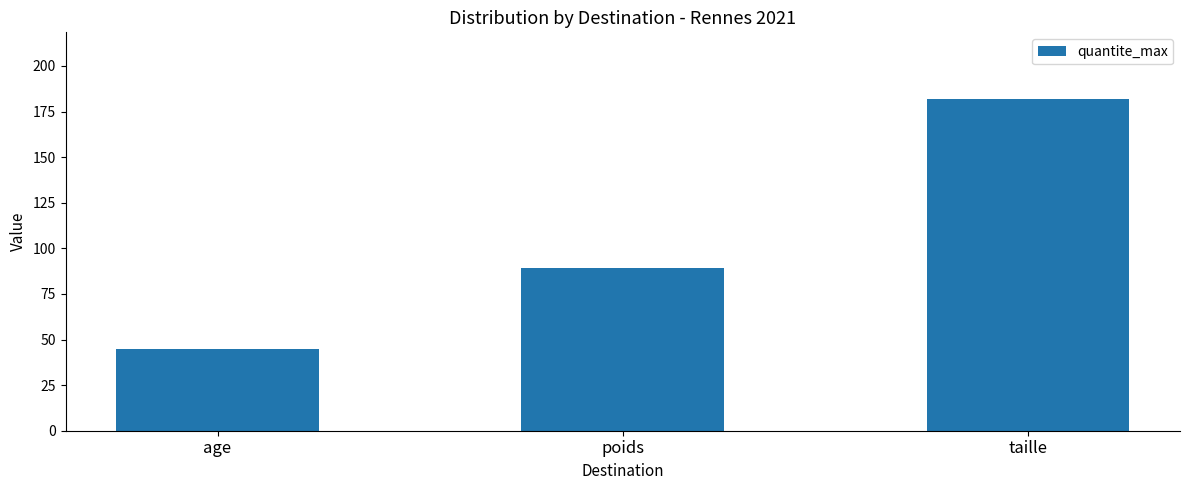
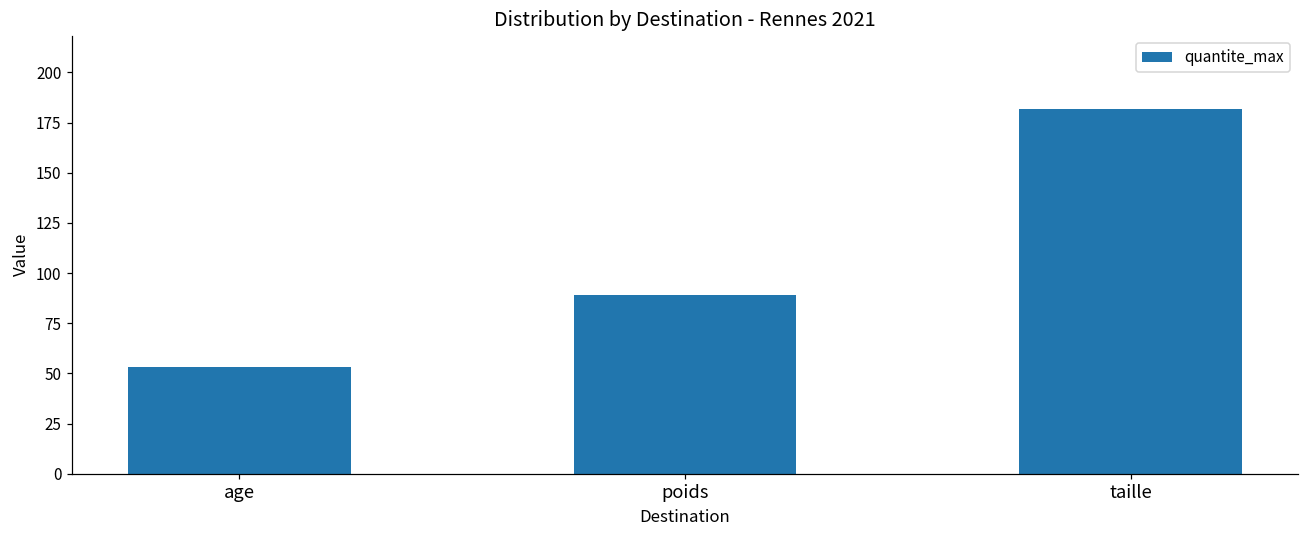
age: 45 -> 53
